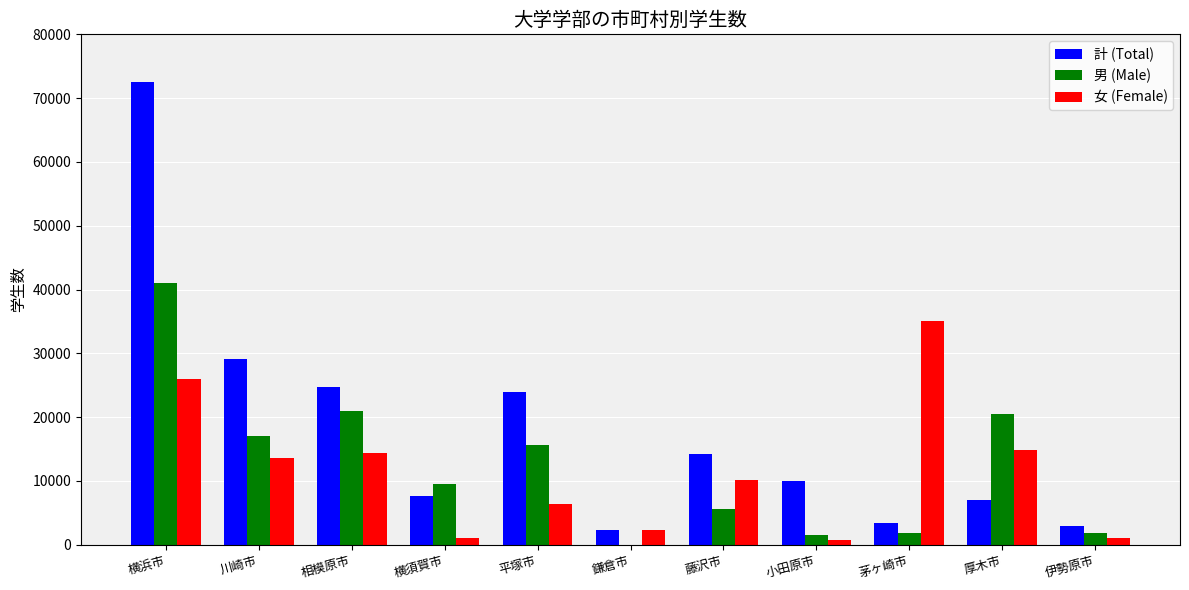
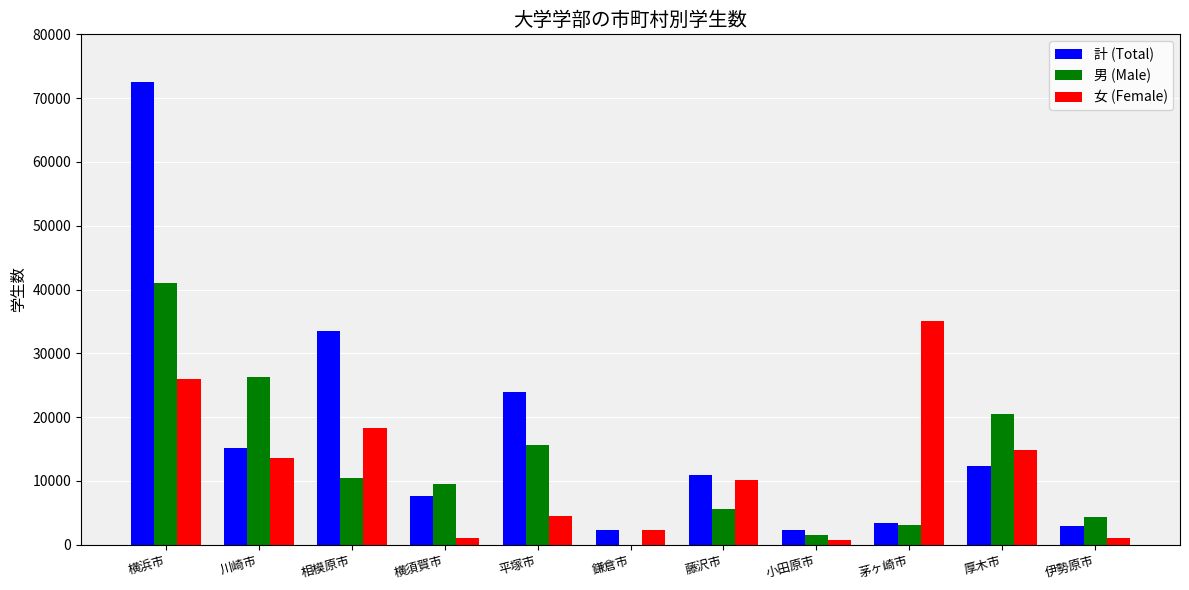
計 (Total), 川崎市: 29000 -> 15000
男 (Male), 川崎市: 17000 -> 26000
計 (Total), 相模原市: 25000 -> 33000
男 (Male), 相模原市: 21000 -> 10000
女 (Female), 相模原市: 14000 -> 18000
女 (Female), 平塚市: 6000 -> 4000
計 (Total), 藤沢市: 14000 -> 11000
計 (Total), 小田原市: 10000 -> 2000
男 (Male), 茅ヶ崎市: 2000 -> 3000
計 (Total), 厚木市: 7000 -> 12000
男 (Male), 伊勢原市: 2000 -> 4000
